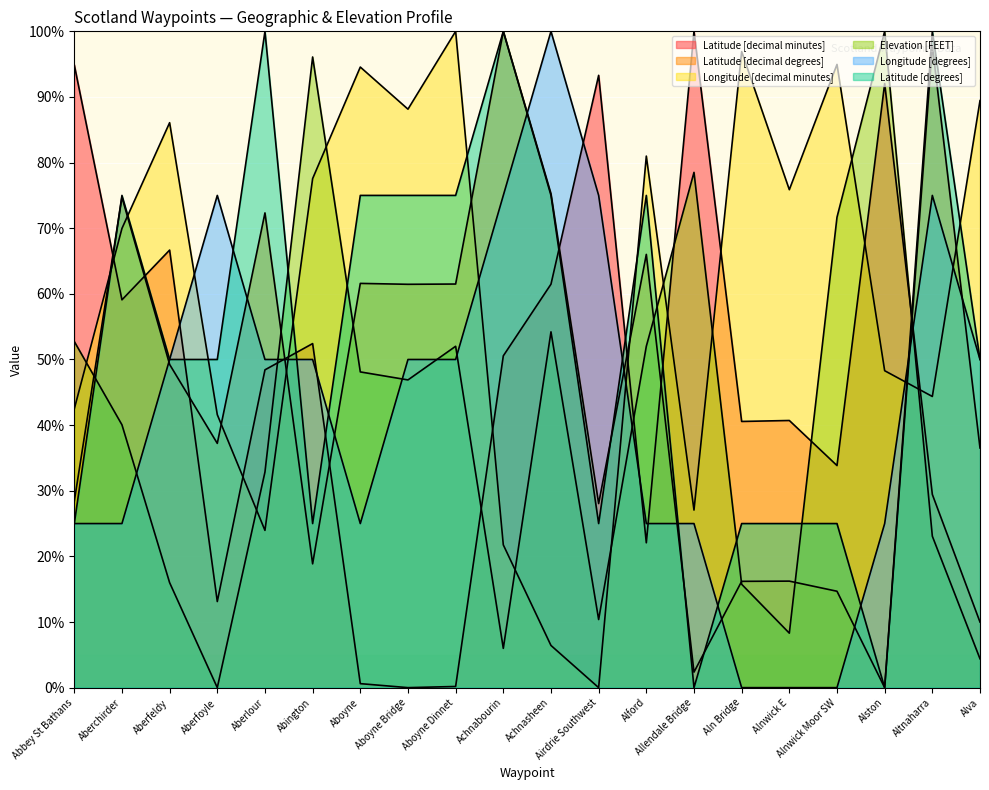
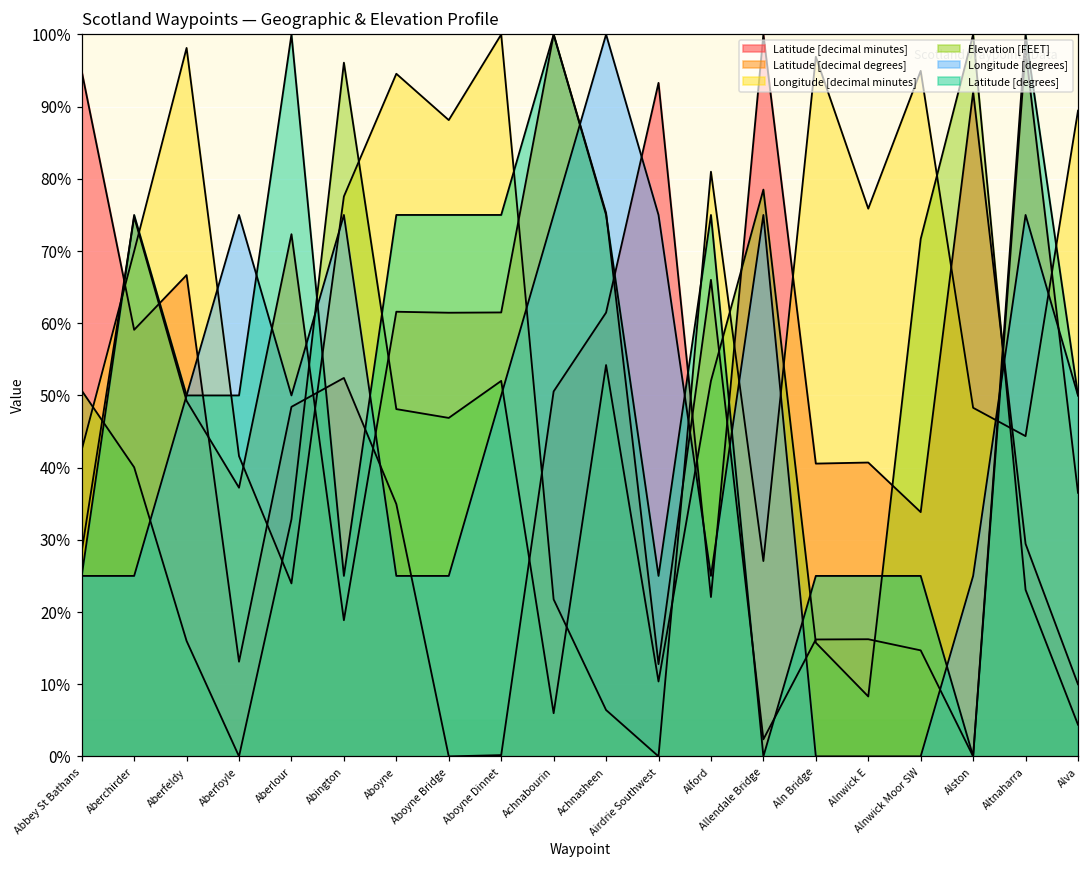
Elevation [FEET], Abbey St Bathans: 53% -> 51%
Longitude [decimal minutes], Aberfeldy: 86% -> 98%
Longitude [degrees], Abington: 50% -> 75%
Latitude [decimal minutes], Aboyne: 1% -> 35%
Longitude [degrees], Aboyne Bridge: 50% -> 25%
Latitude [decimal degrees], Airdrie Southwest: 28% -> 13%
Longitude [degrees], Allendale Bridge: 25% -> 75%
